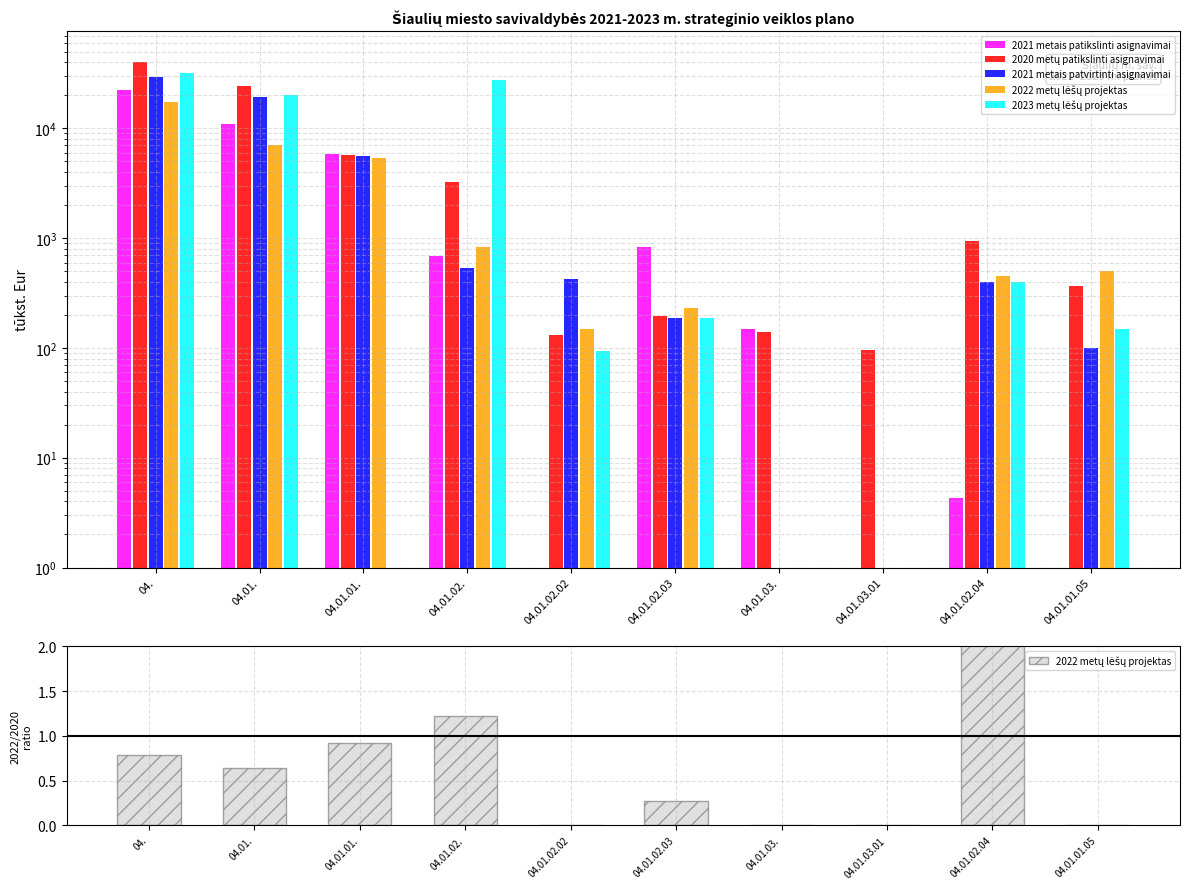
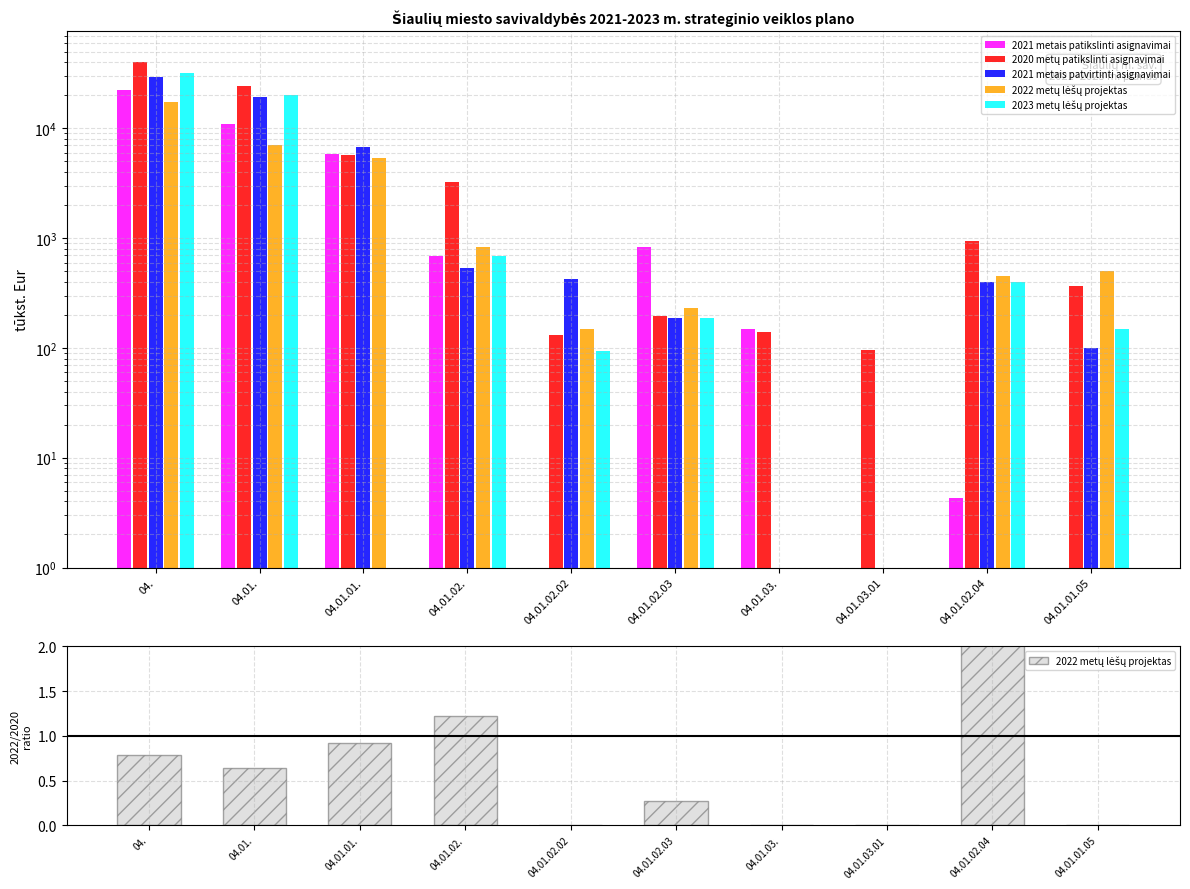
Šiaulių miesto savivaldybės 2021-2023 m. strateginio veiklos plano, 2021 metais patvirtinti asignavimai, 04.01.01.: 6000 -> 7000
Šiaulių miesto savivaldybės 2021-2023 m. strateginio veiklos plano, 2023 metų lėšų projektas, 04.01.02.: 28000 -> 700
